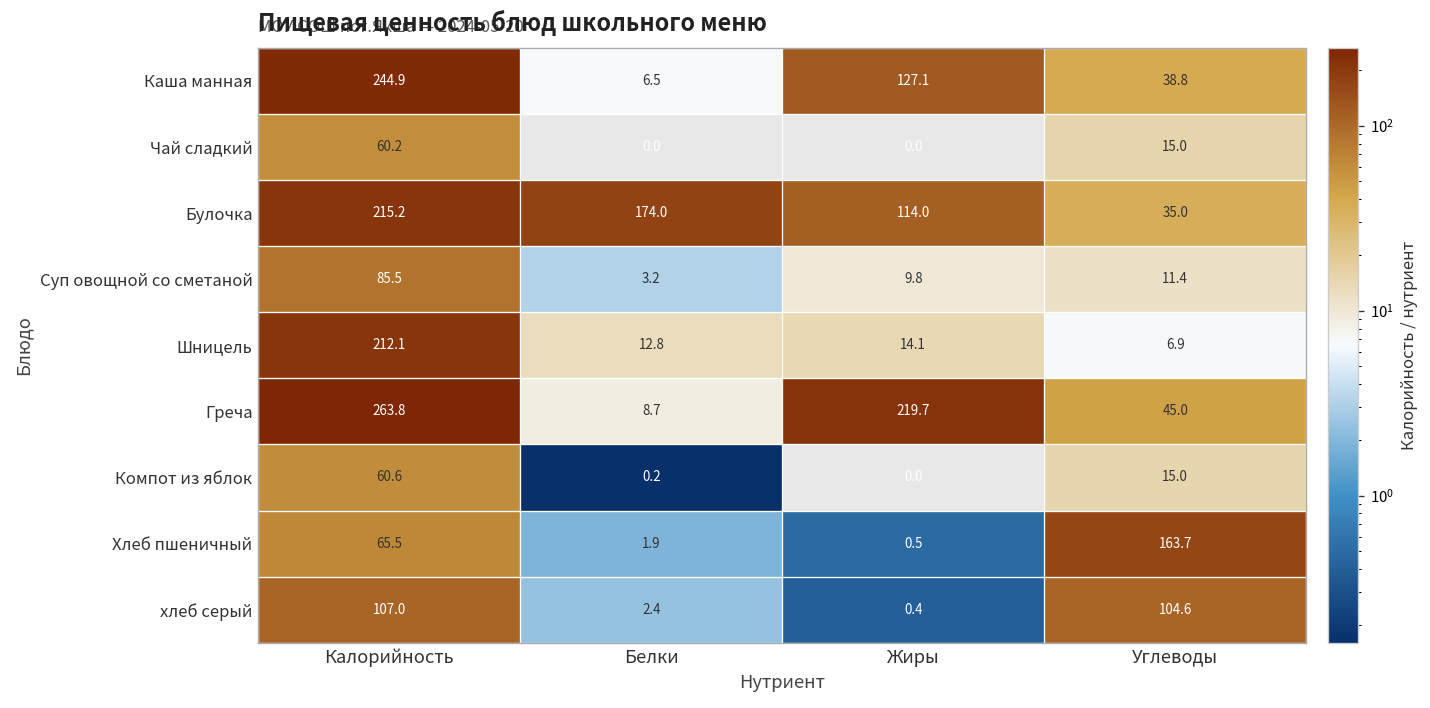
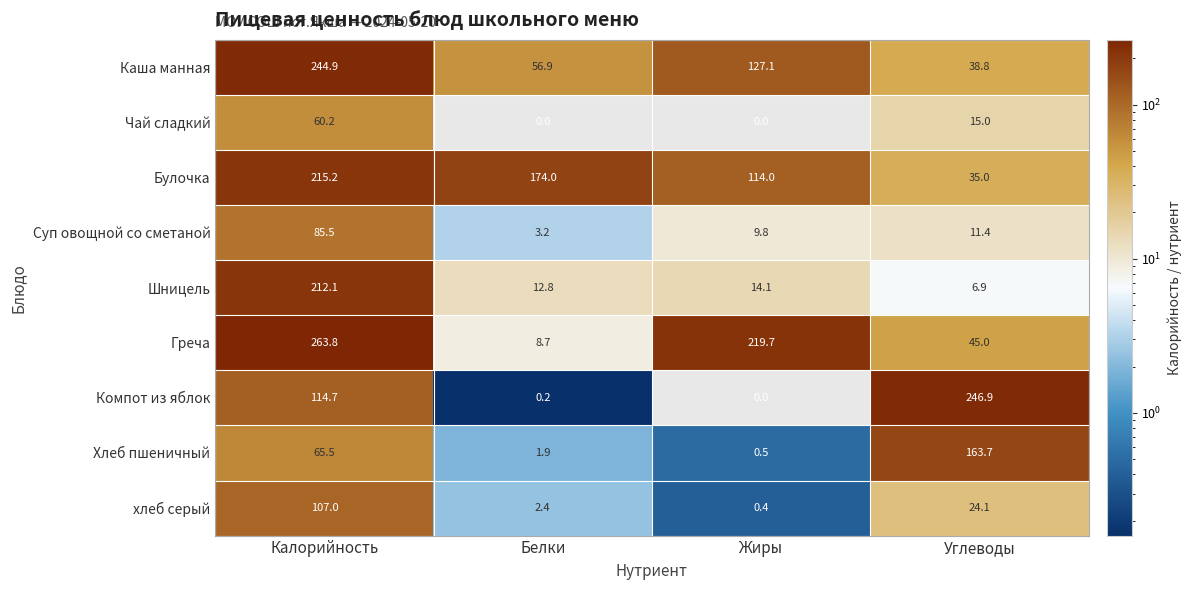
Каша манная, Белки: 6.5 -> 56.9
Компот из яблок, Калорийность: 60.6 -> 114.7
Компот из яблок, Углеводы: 15.0 -> 246.9
хлеб серый, Углеводы: 104.6 -> 24.1
